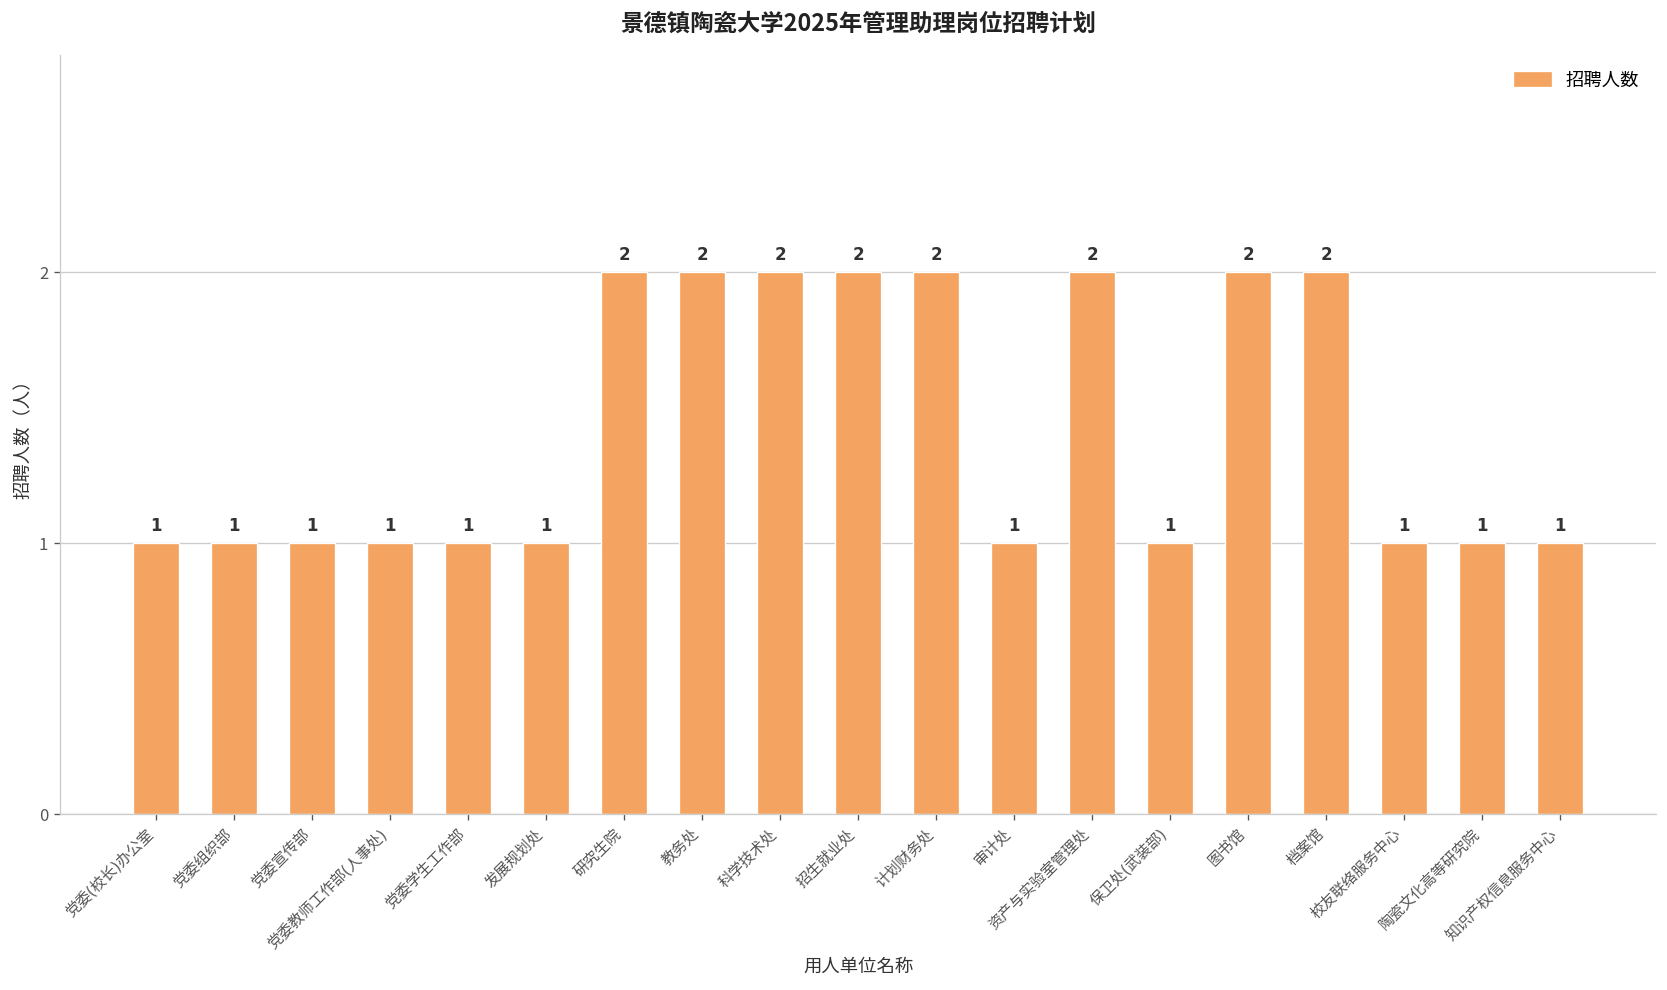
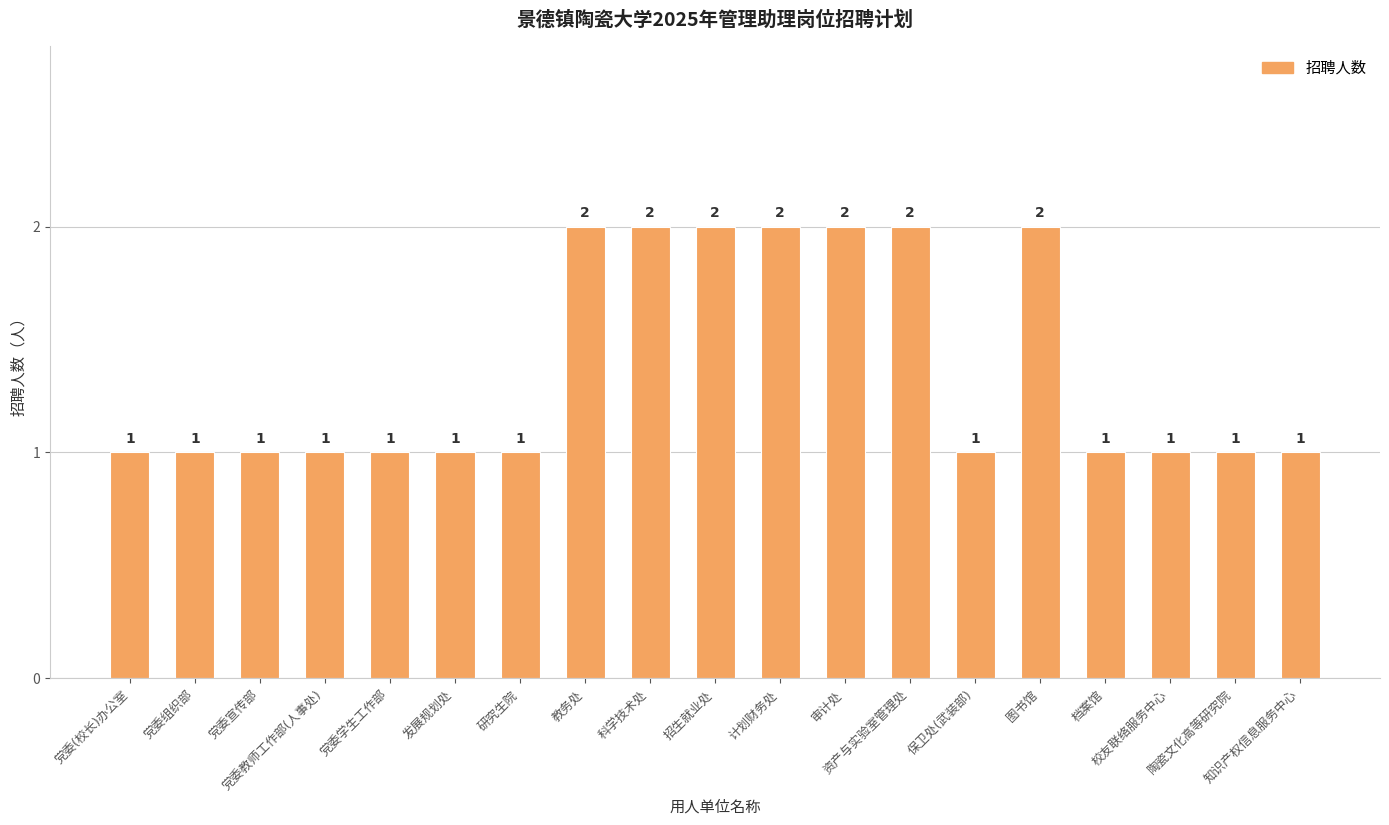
研究生院: 2 -> 1
审计处: 1 -> 2
档案馆: 2 -> 1
